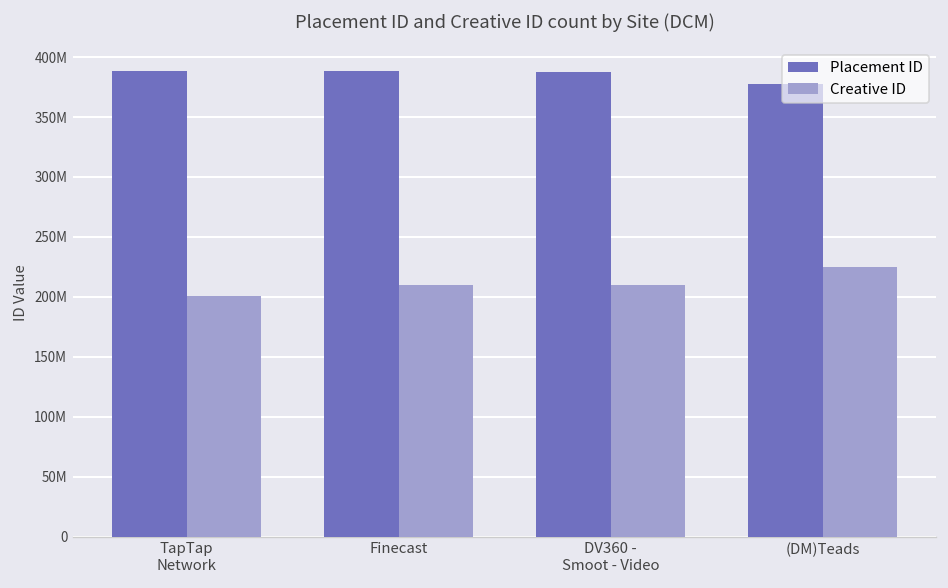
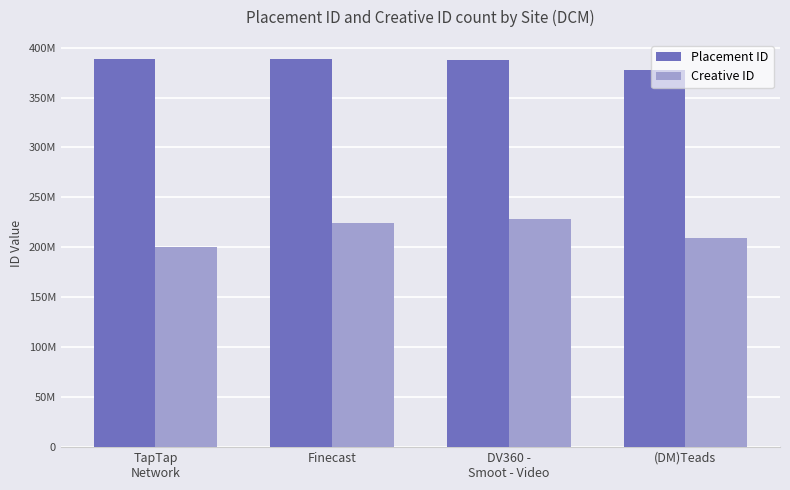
Creative ID, Finecast: 210000000 -> 220000000
Creative ID, DV360 - Smoot - Video: 210000000 -> 230000000
Creative ID, (DM)Teads: 230000000 -> 210000000
